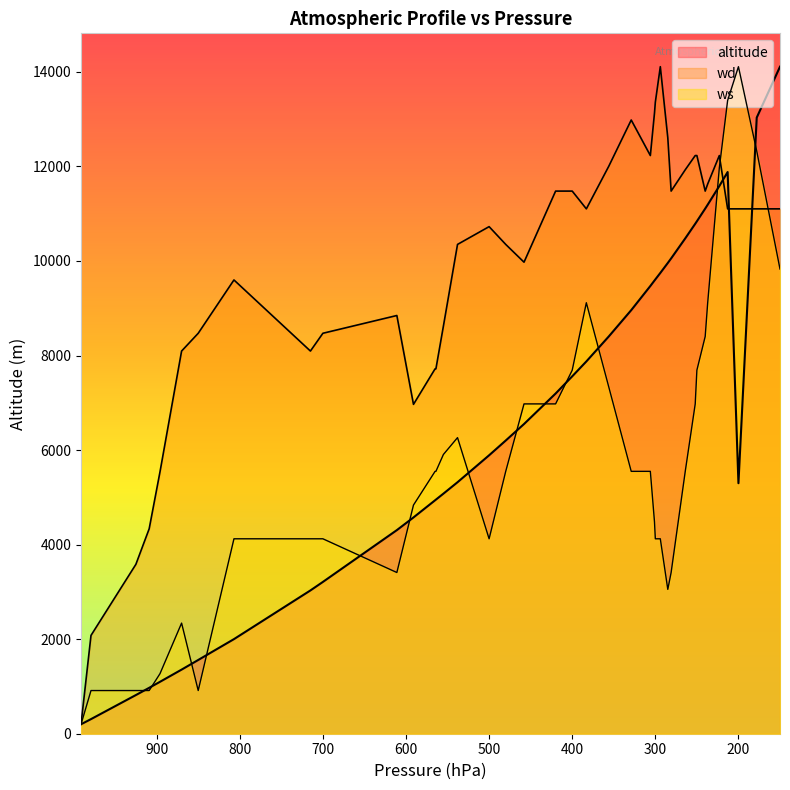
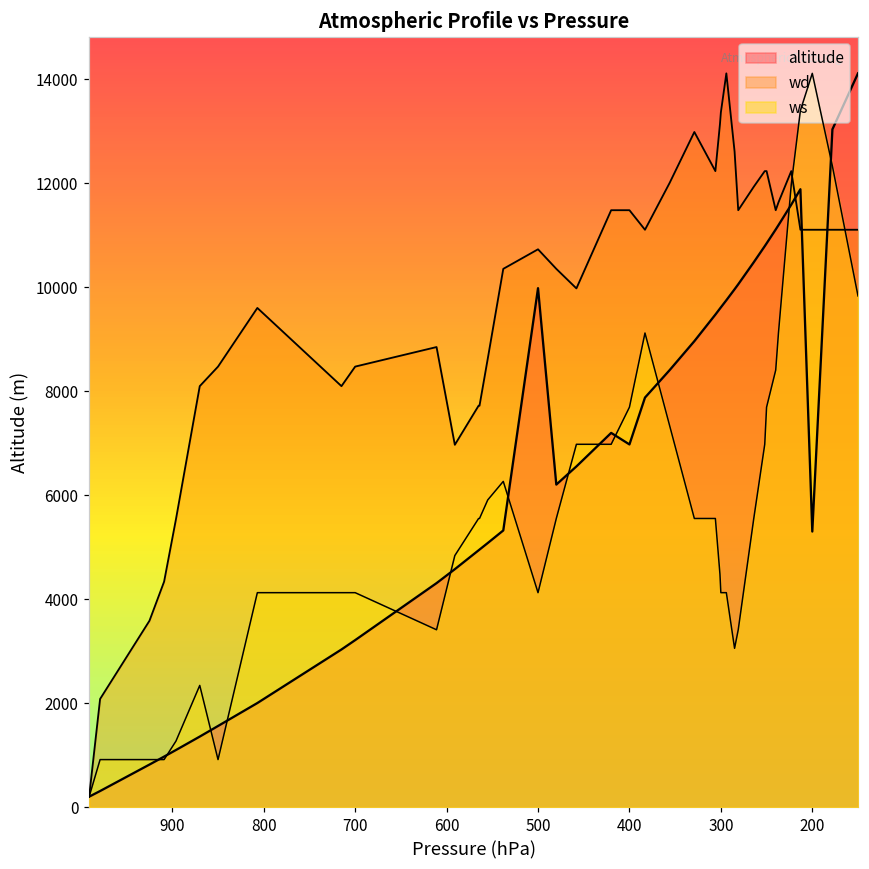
altitude, 500: 5900 -> 10000
altitude, 400: 7600 -> 7000
